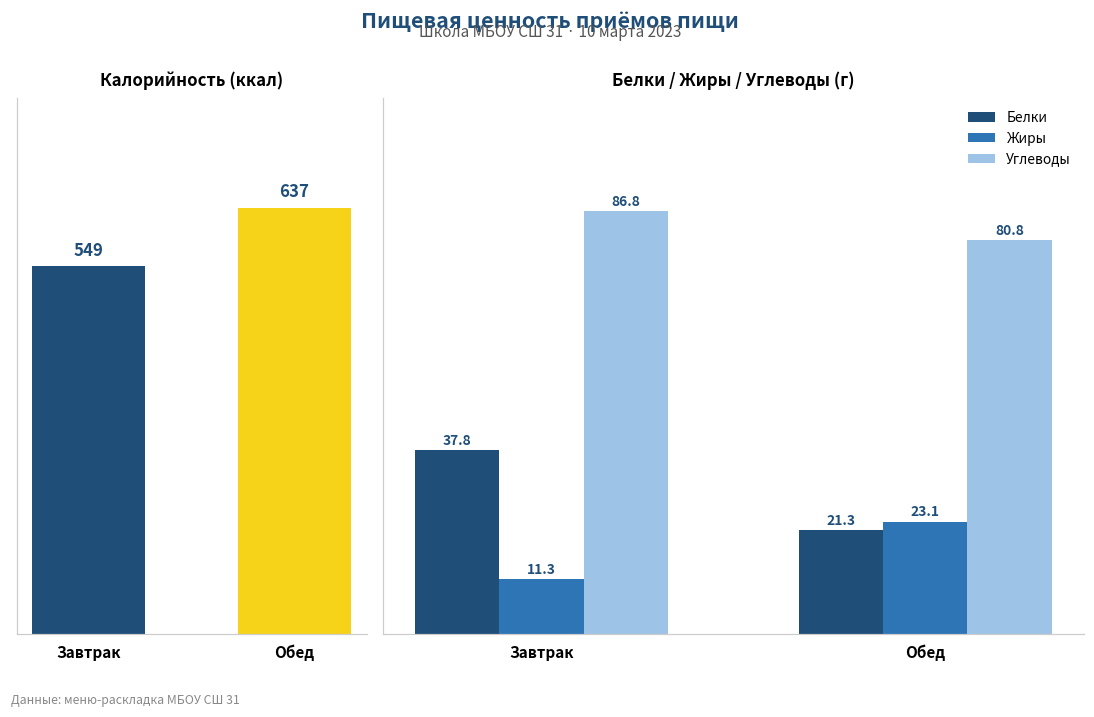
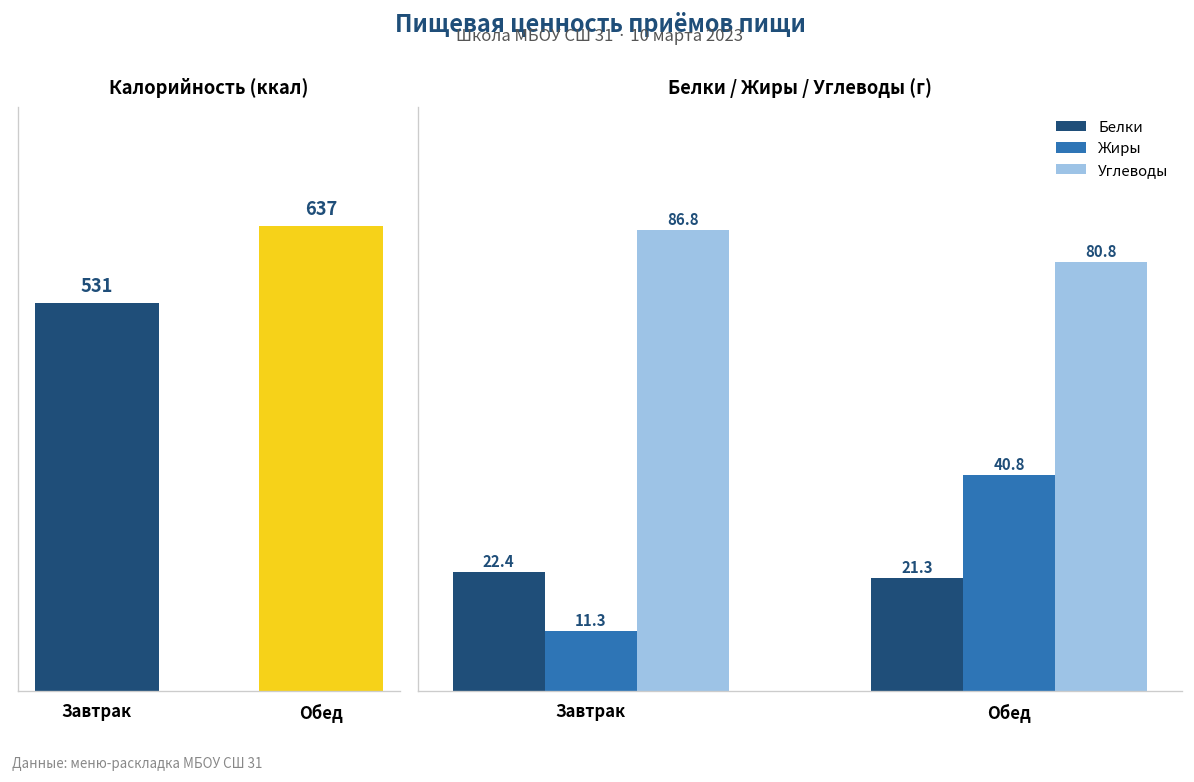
Калорийность (ккал), Завтрак: 549 -> 531
Белки / Жиры / Углеводы (г), Белки, Завтрак: 37.8 -> 22.4
Белки / Жиры / Углеводы (г), Жиры, Обед: 23.1 -> 40.8
